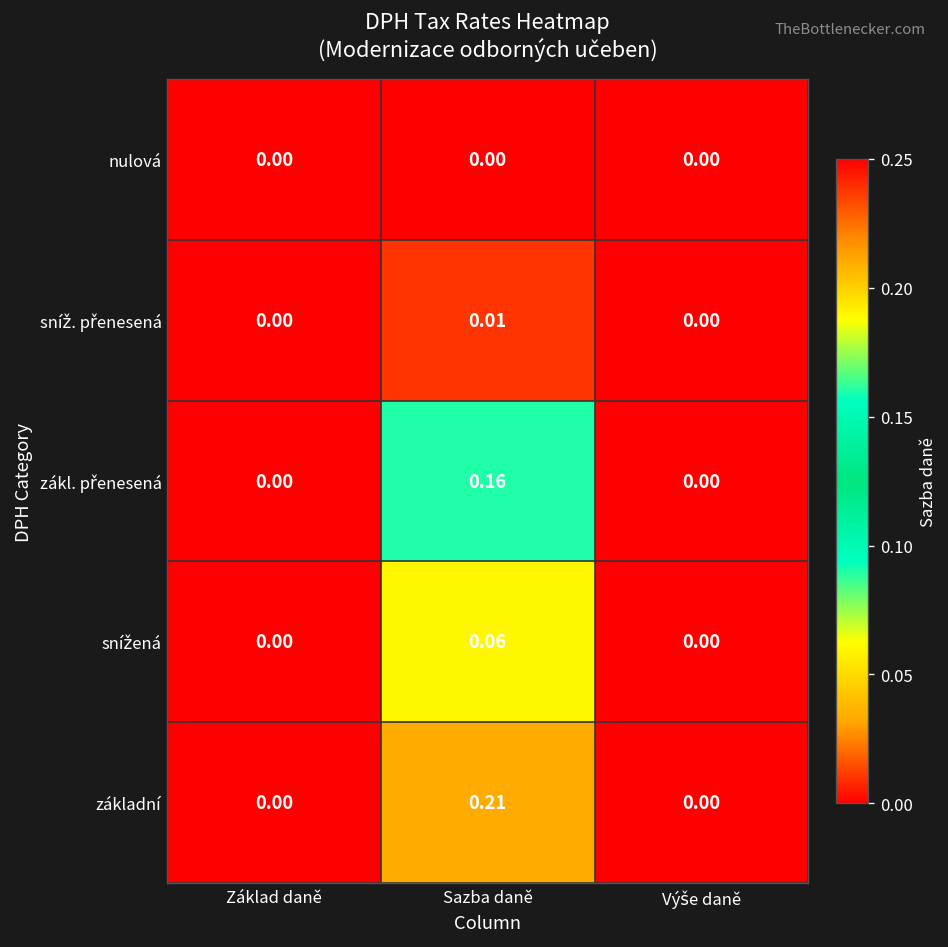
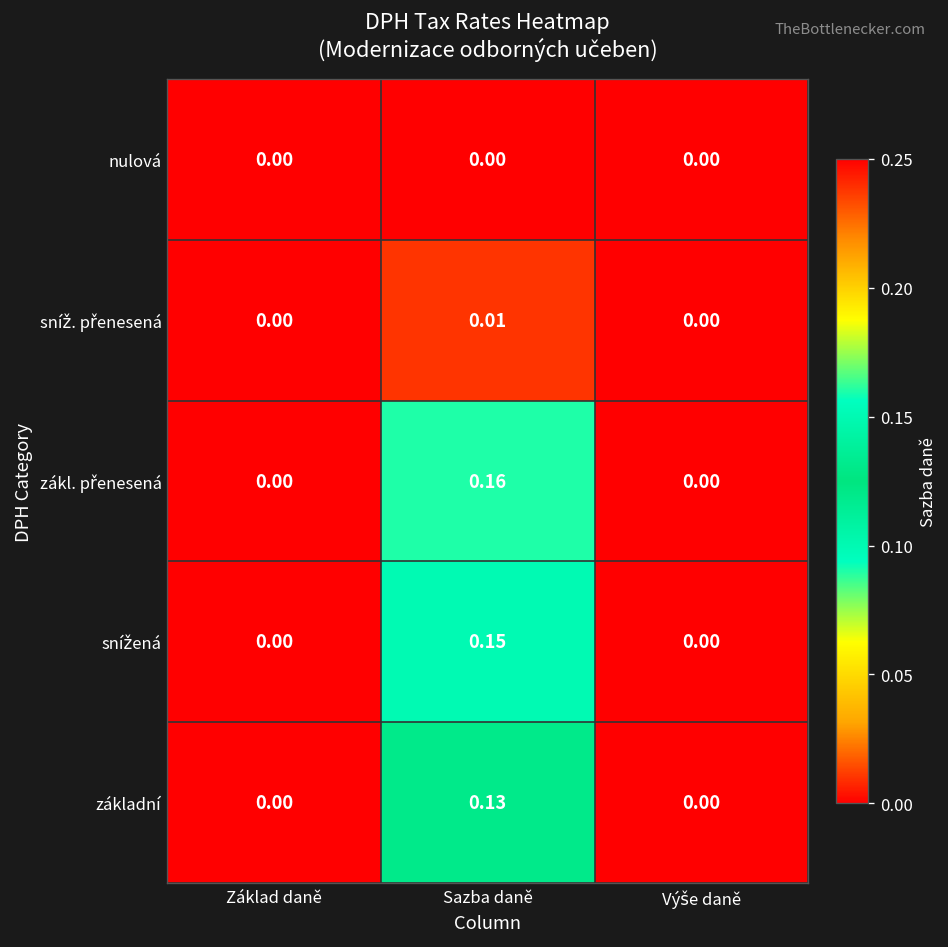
snížená, Sazba daně: 0.06 -> 0.15
základní, Sazba daně: 0.21 -> 0.13
